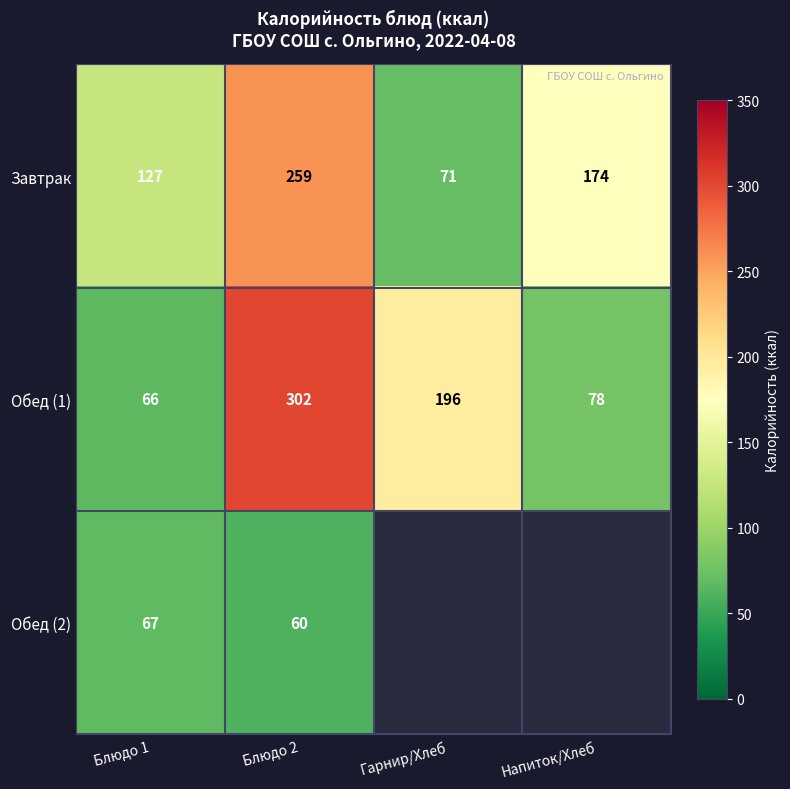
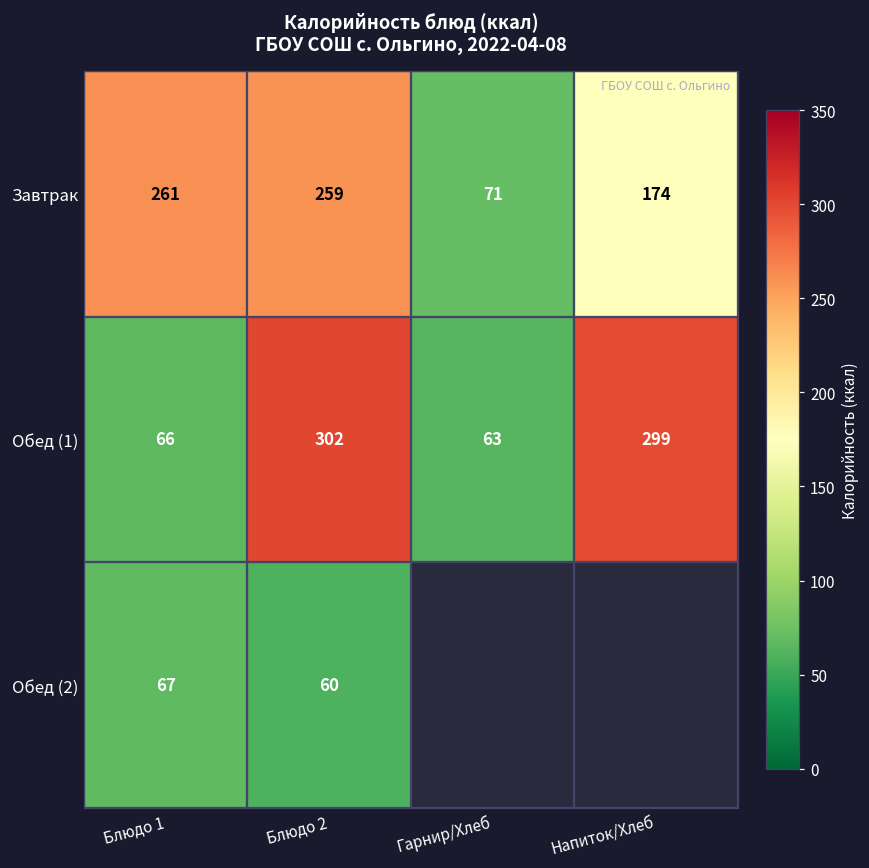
Завтрак, Блюдо 1: 127 -> 261
Обед (1), Гарнир/Хлеб: 196 -> 63
Обед (1), Напиток/Хлеб: 78 -> 299
